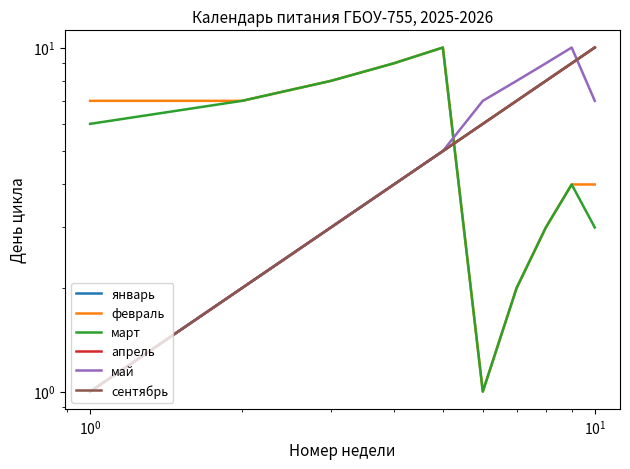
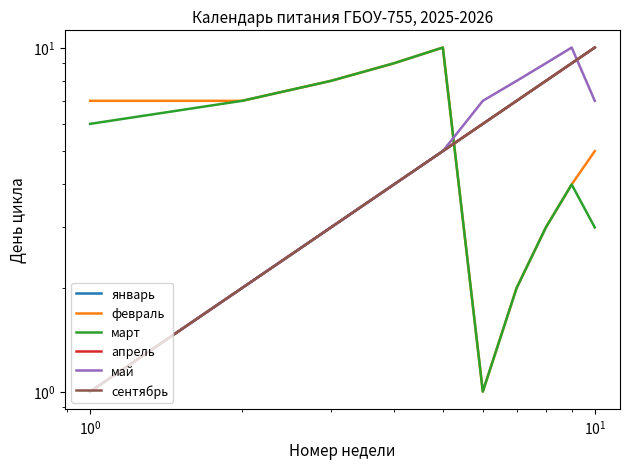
февраль, 10^1: 4 -> 5
